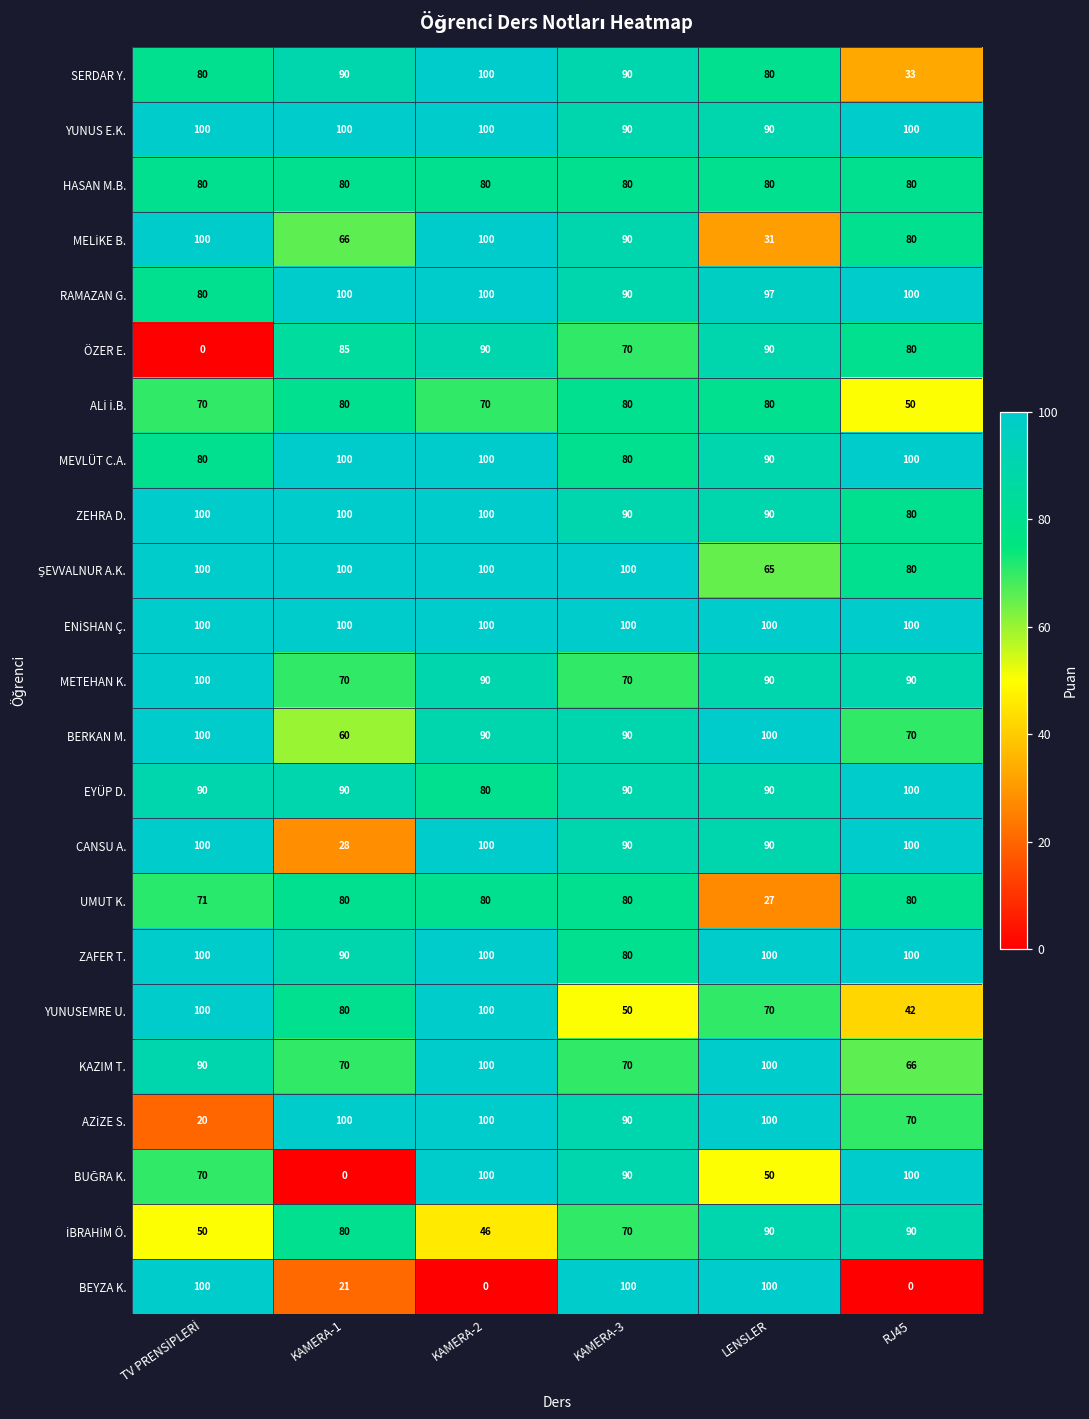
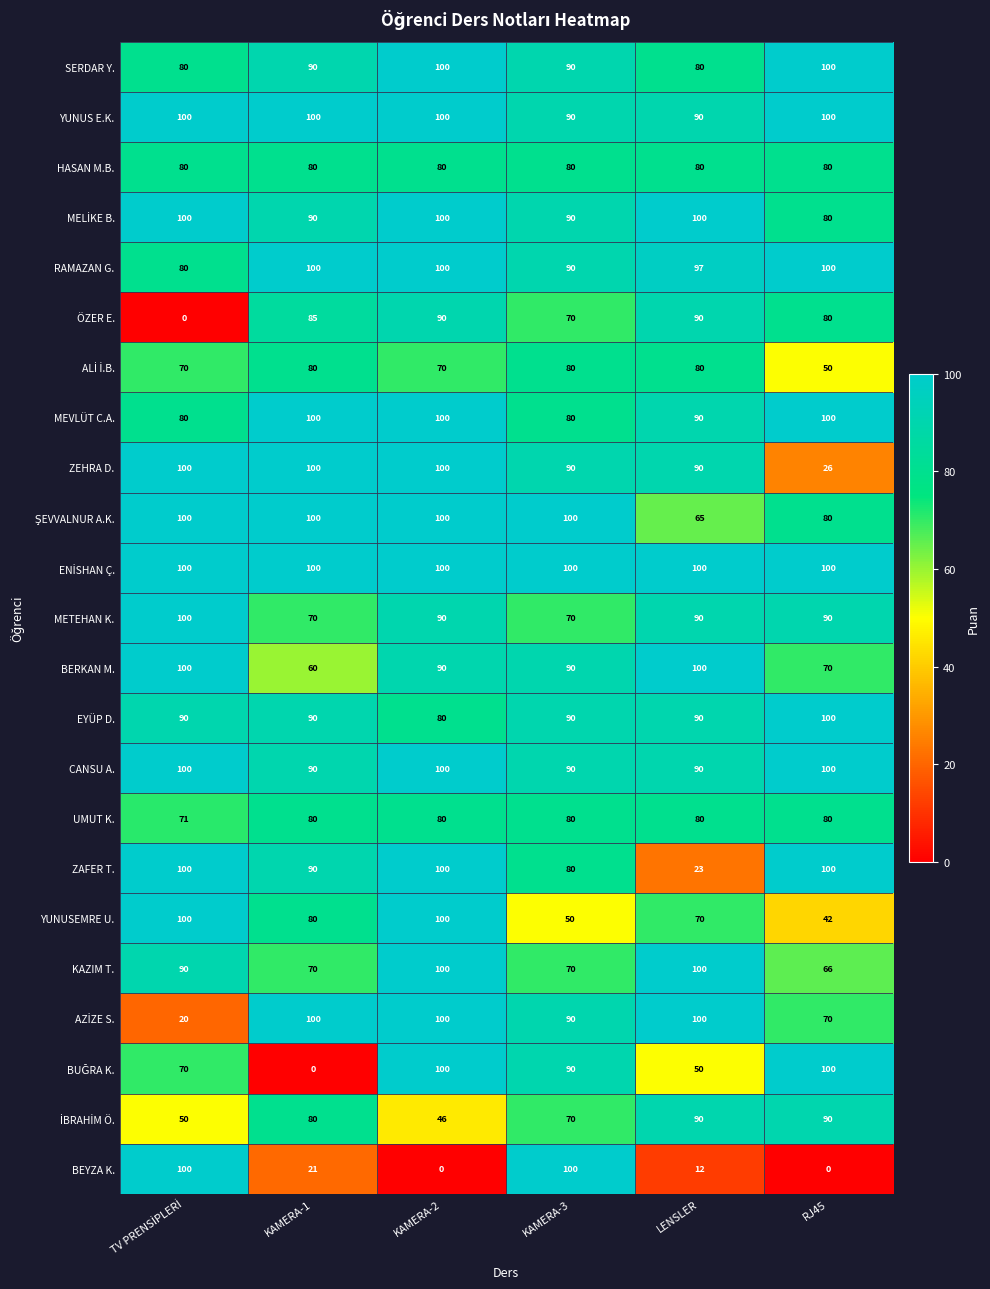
SERDAR Y., RJ45: 33 -> 100
MELİKE B., KAMERA-1: 66 -> 90
MELİKE B., LENSLER: 31 -> 100
ZEHRA D., RJ45: 80 -> 26
CANSU A., KAMERA-1: 28 -> 90
UMUT K., LENSLER: 27 -> 80
ZAFER T., LENSLER: 100 -> 23
BEYZA K., LENSLER: 100 -> 12
